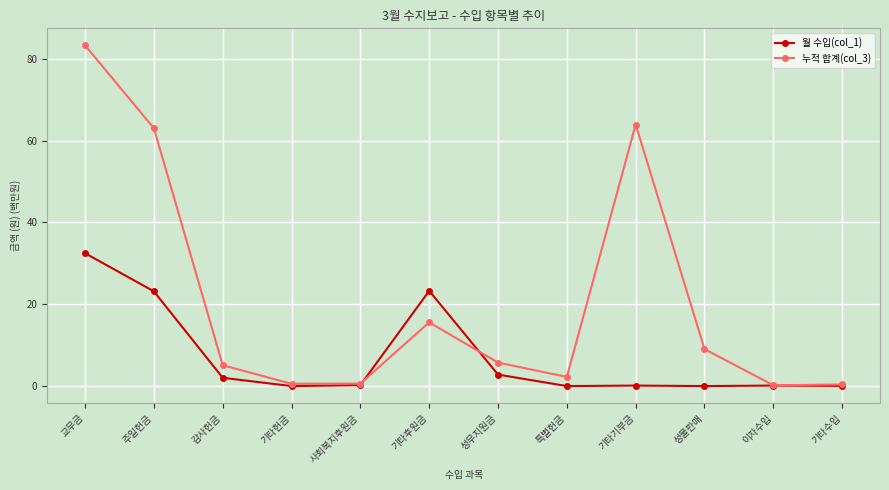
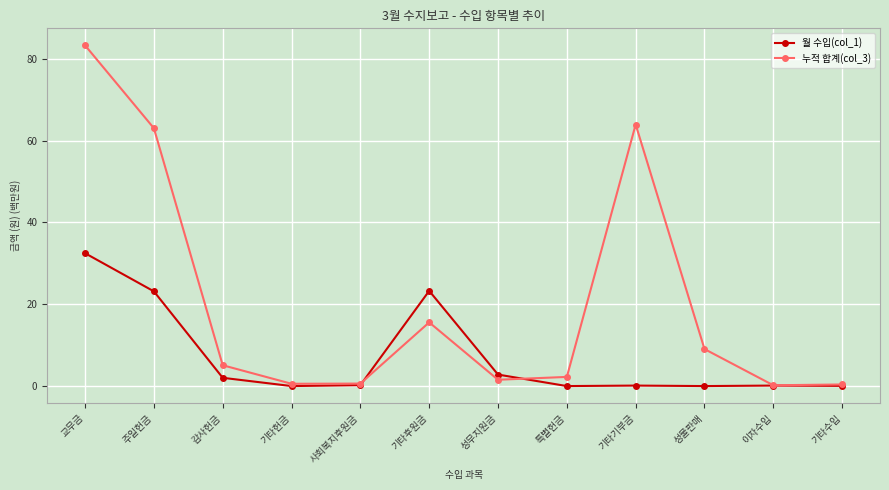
누적 합계(col_3), 성무지원금: 6 -> 2
